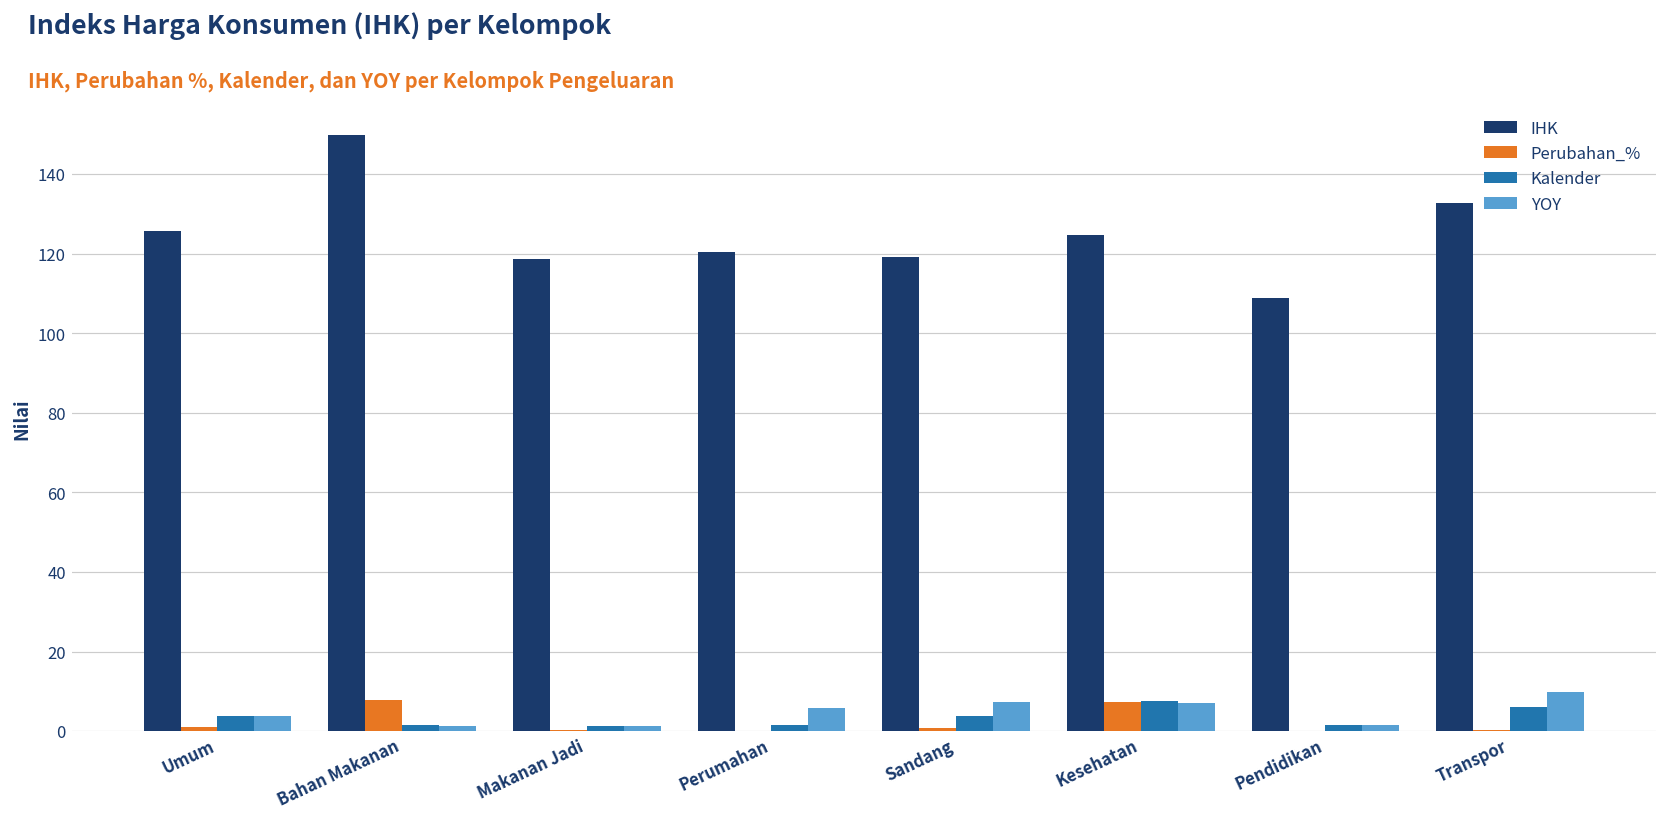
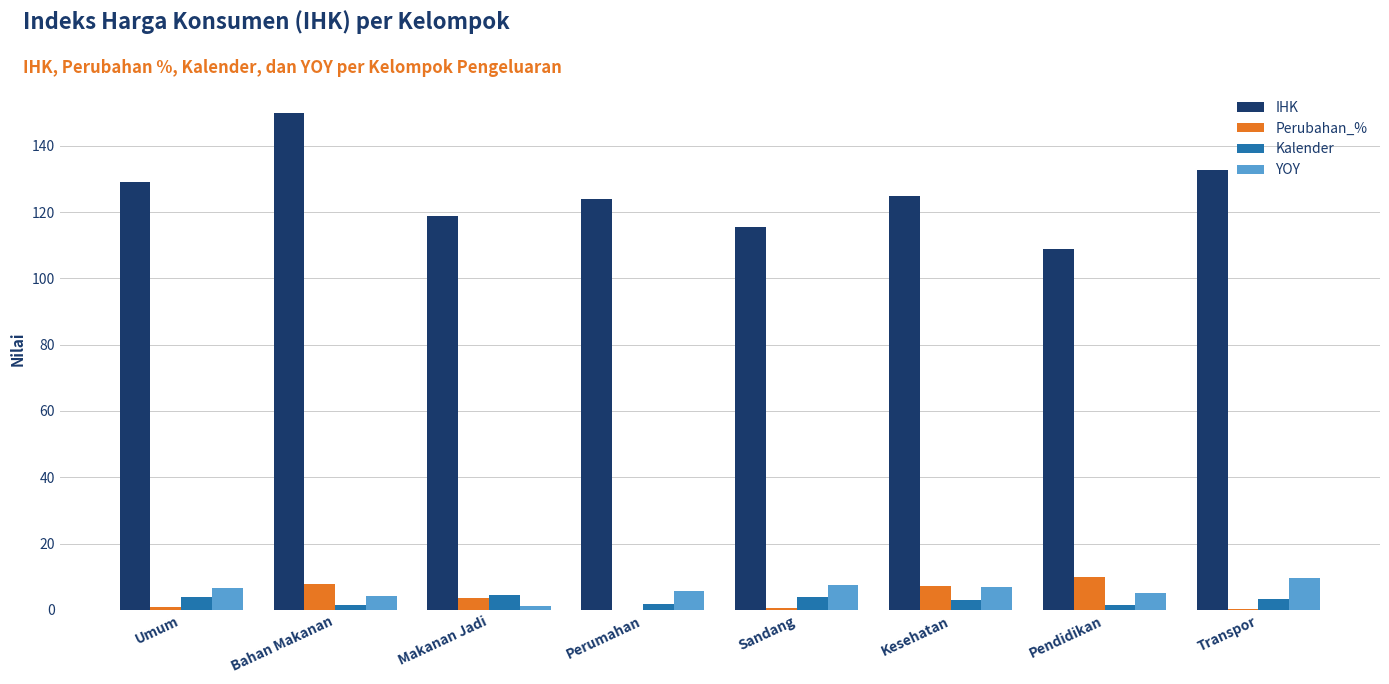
IHK, Umum: 126 -> 129
YOY, Umum: 4 -> 7
YOY, Bahan Makanan: 1 -> 4
Perubahan_%, Makanan Jadi: 0 -> 4
Kalender, Makanan Jadi: 1 -> 4
IHK, Perumahan: 120 -> 124
IHK, Sandang: 119 -> 116
Kalender, Kesehatan: 8 -> 3
Perubahan_%, Pendidikan: 0 -> 10
YOY, Pendidikan: 2 -> 5
Kalender, Transpor: 6 -> 3
